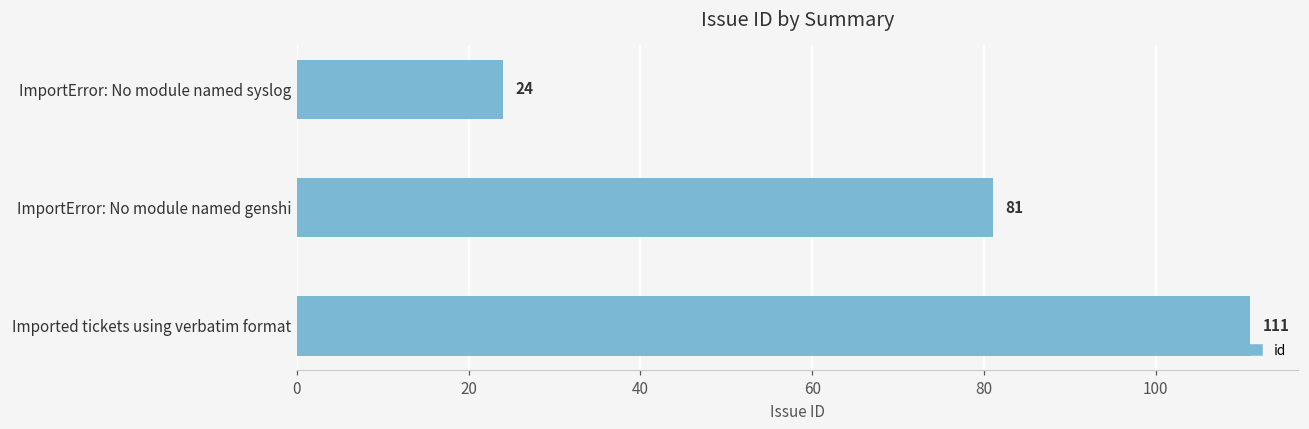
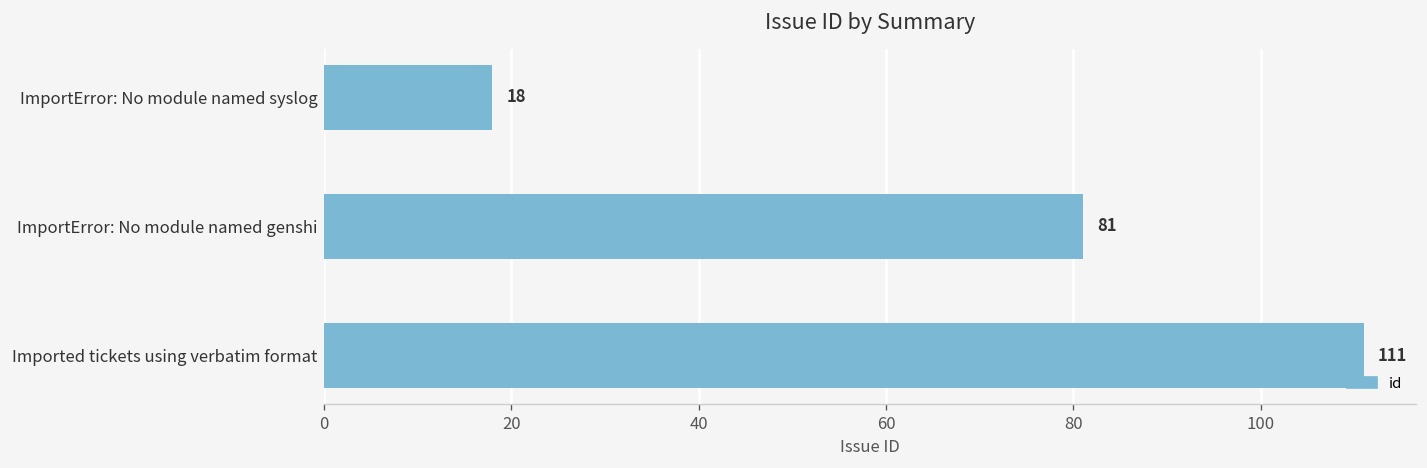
ImportError: No module named syslog: 24 -> 18
